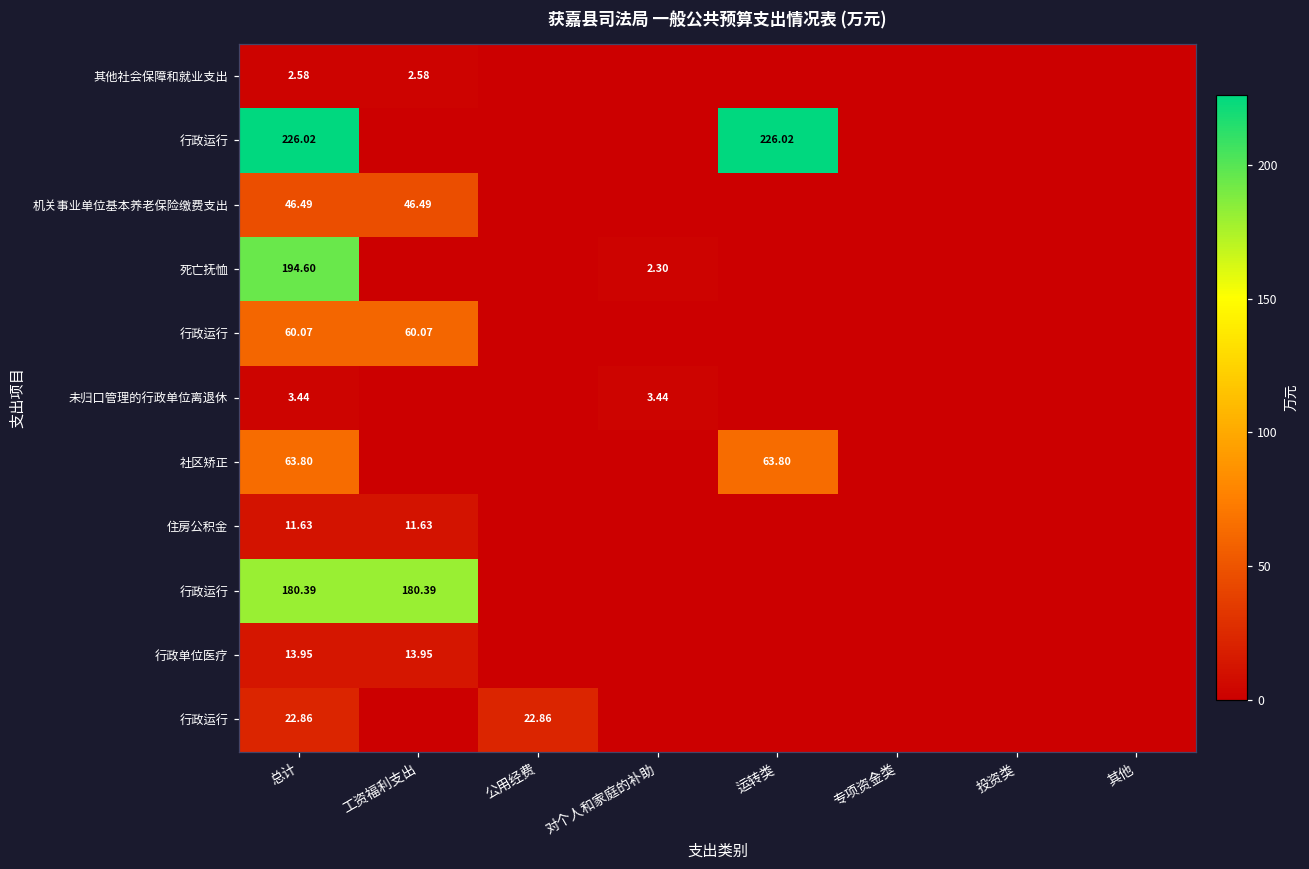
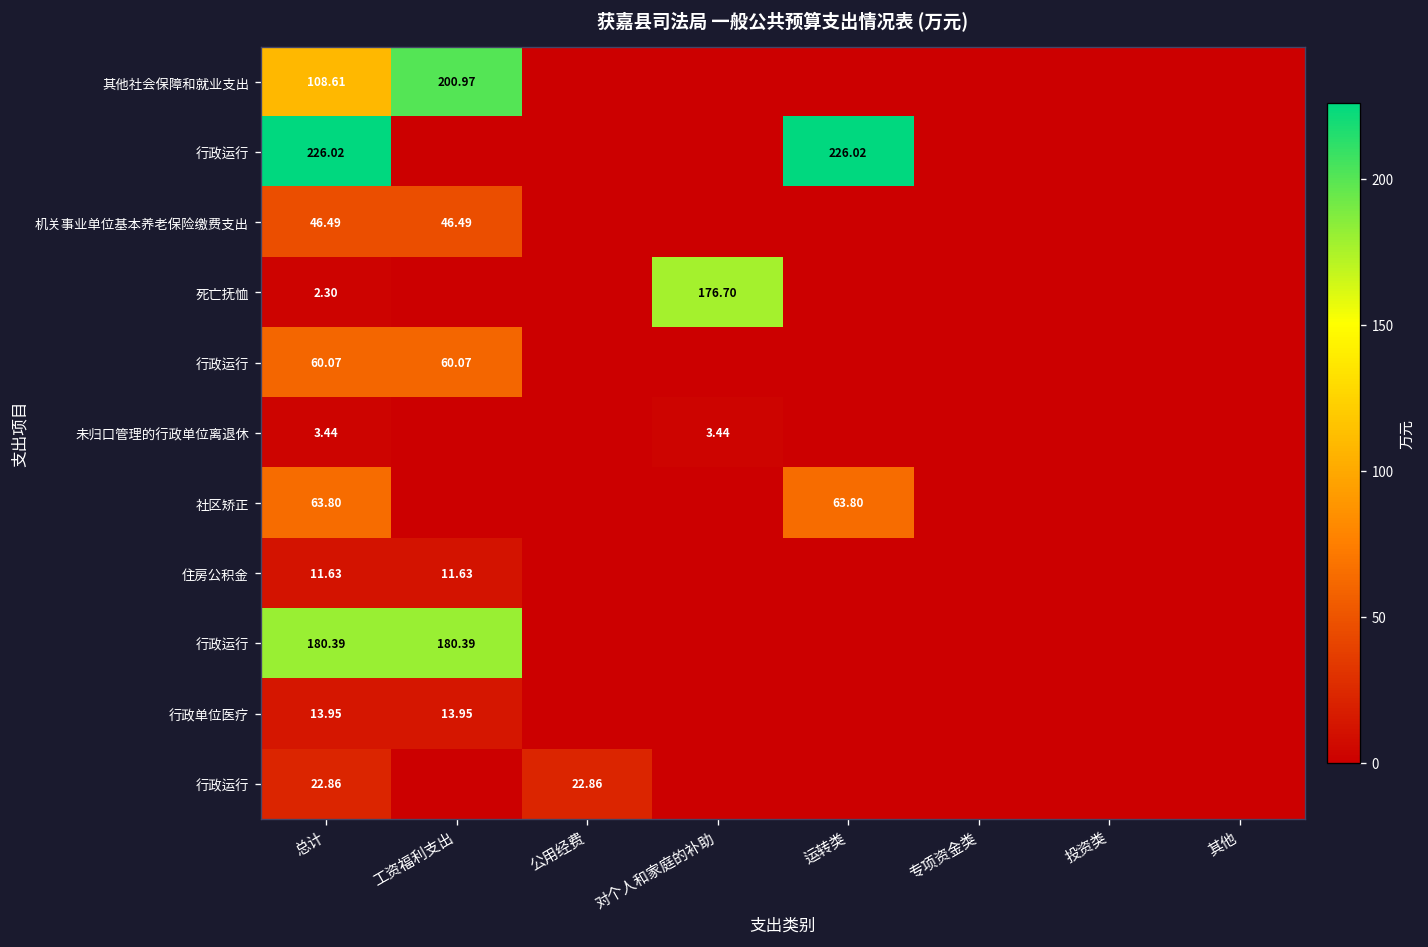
其他社会保障和就业支出, 总计: 2.58 -> 108.61
其他社会保障和就业支出, 工资福利支出: 2.58 -> 200.97
死亡抚恤, 总计: 194.60 -> 2.30
死亡抚恤, 对个人和家庭的补助: 2.30 -> 176.70
